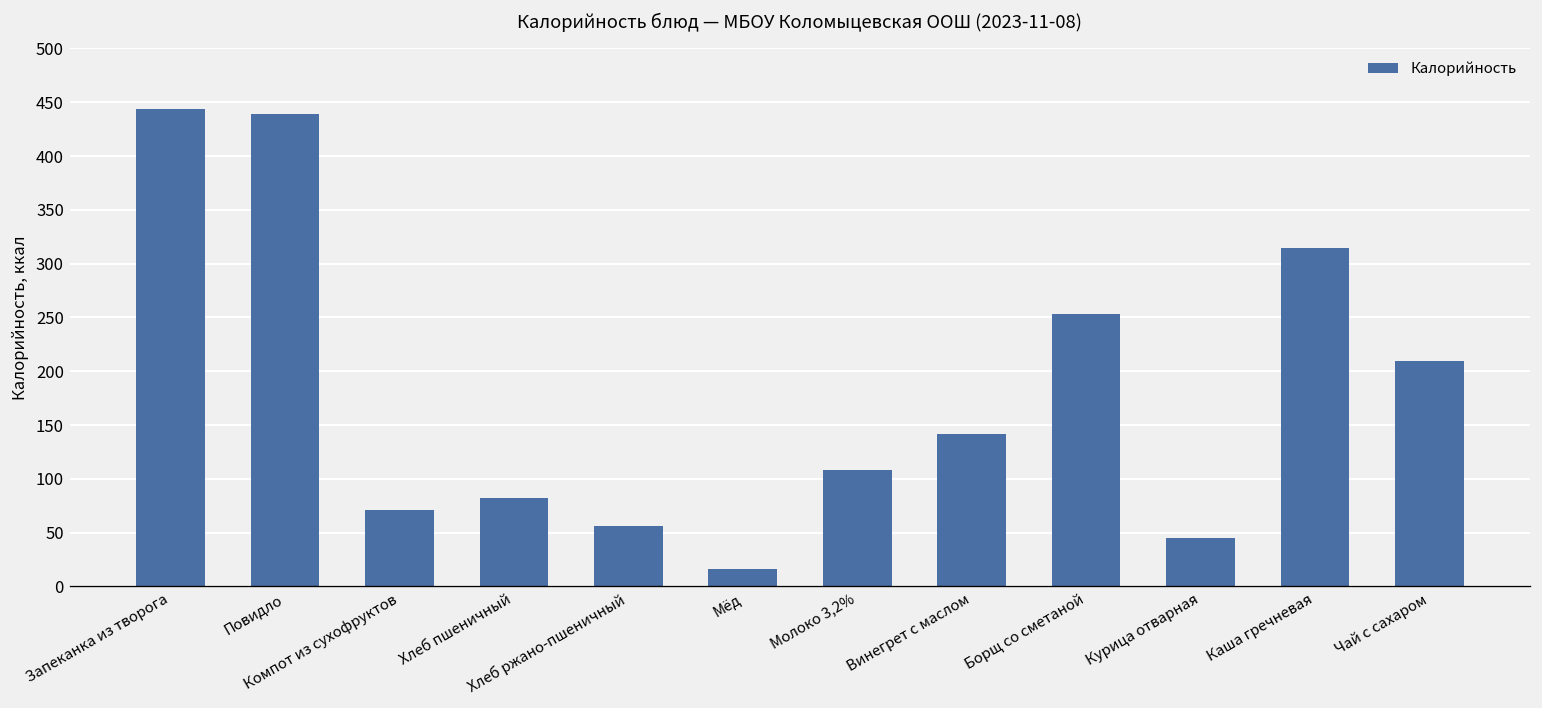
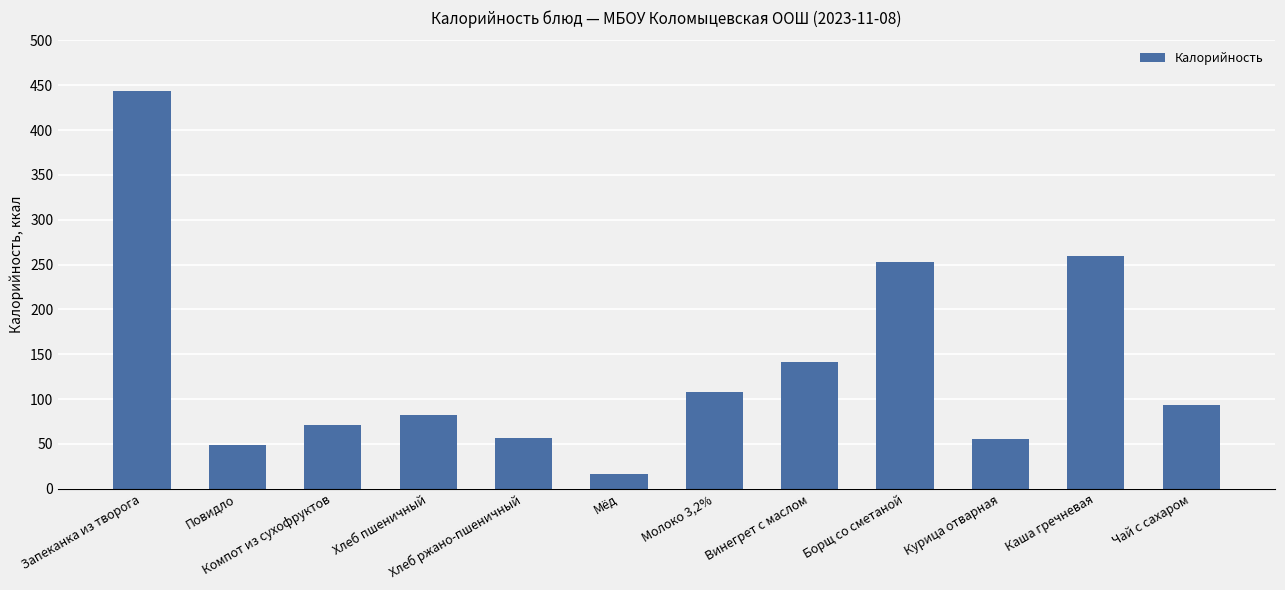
Повидло: 440 -> 50
Курица отварная: 50 -> 60
Каша гречневая: 320 -> 260
Чай с сахаром: 210 -> 90
